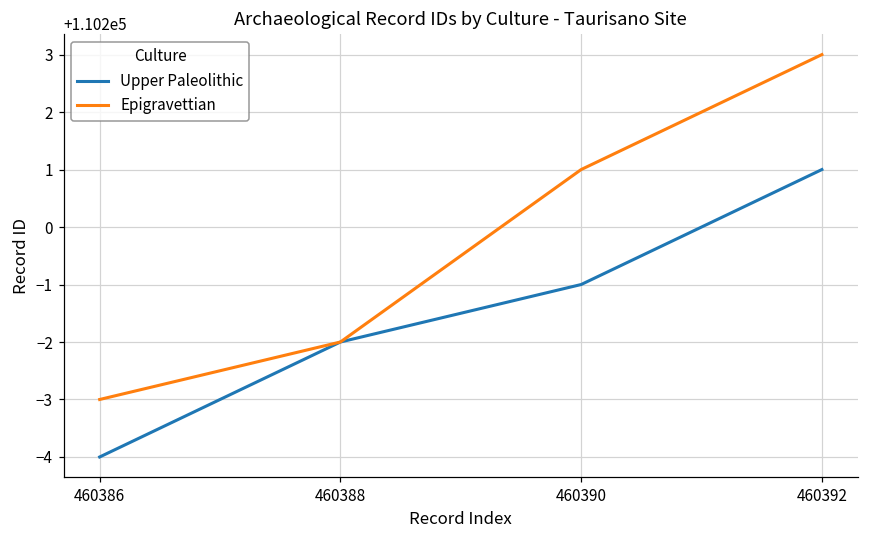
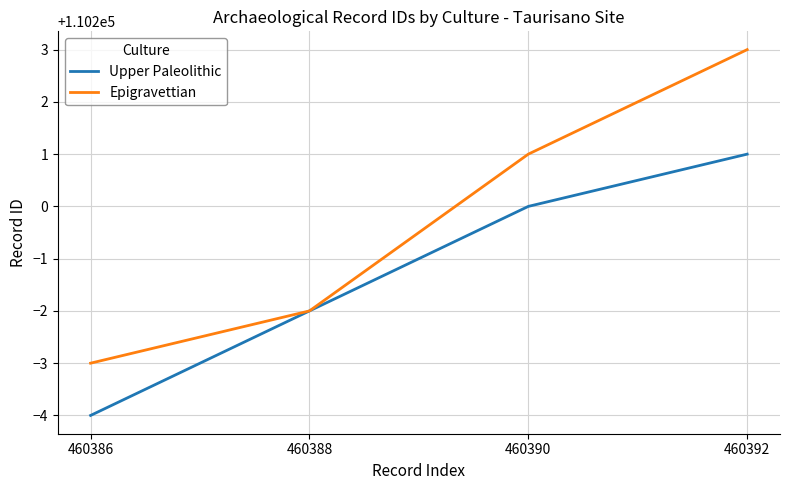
Upper Paleolithic, 460390: 110199 -> 110200
